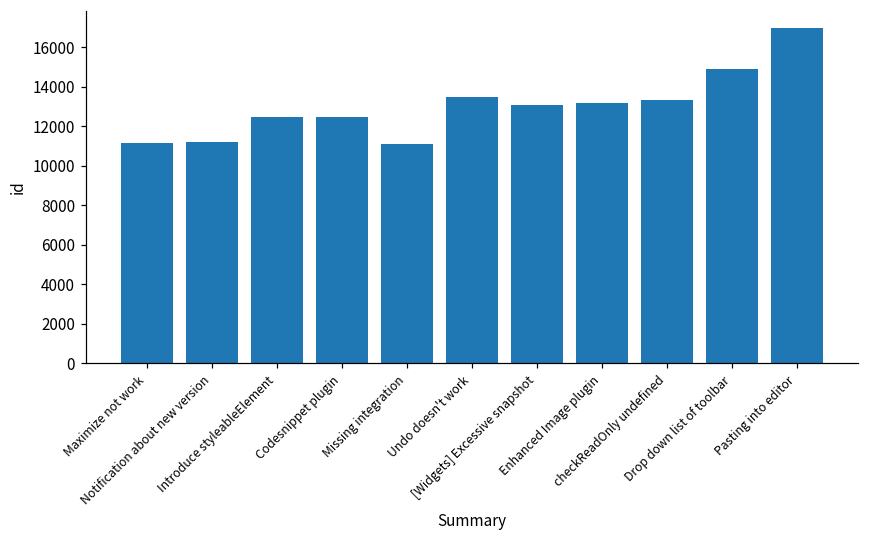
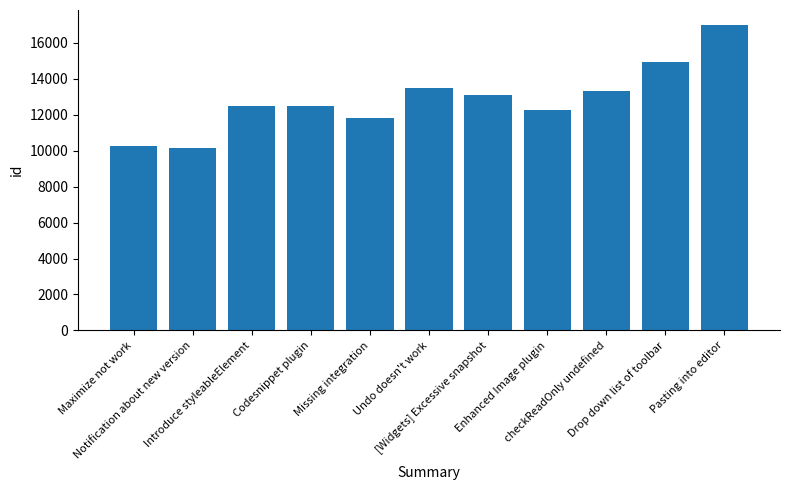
Maximize not work: 11200 -> 10300
Notification about new version: 11200 -> 10200
Missing integration: 11100 -> 11800
Enhanced Image plugin: 13200 -> 12300
